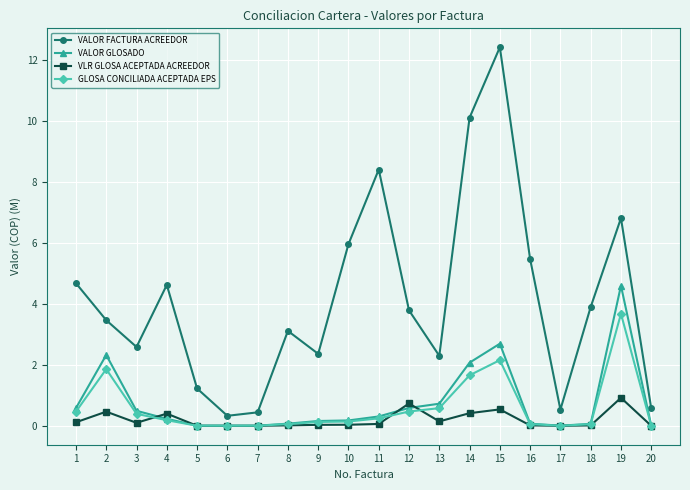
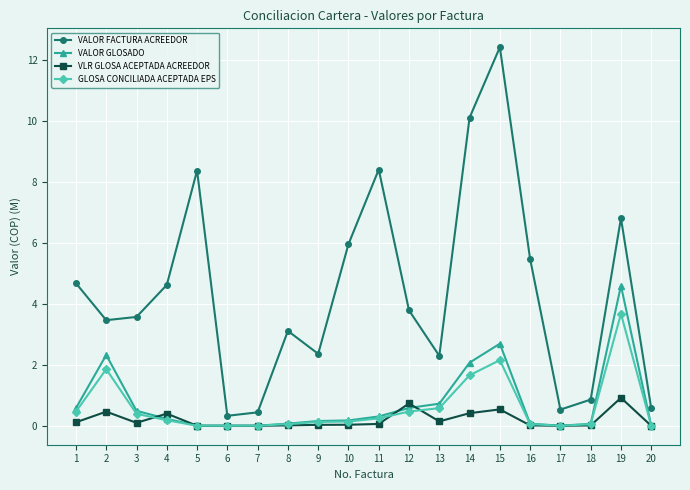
VALOR FACTURA ACREEDOR, 3: 2.6 -> 3.6
VALOR FACTURA ACREEDOR, 5: 1.2 -> 8.4
VALOR FACTURA ACREEDOR, 18: 3.9 -> 0.9
